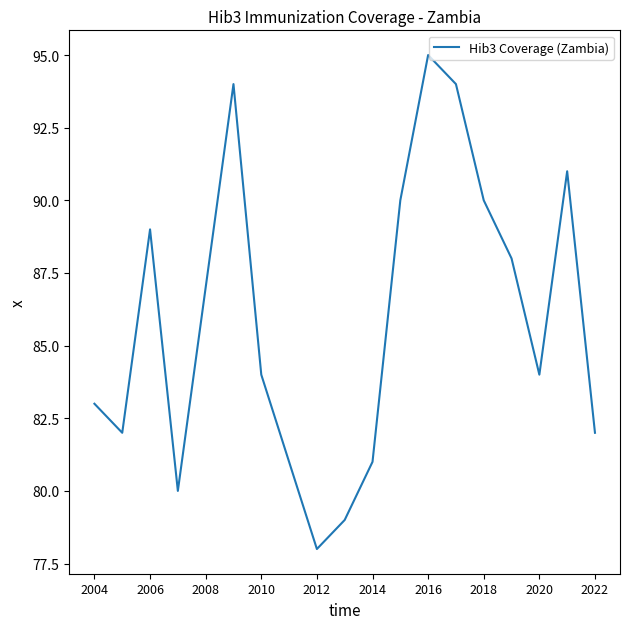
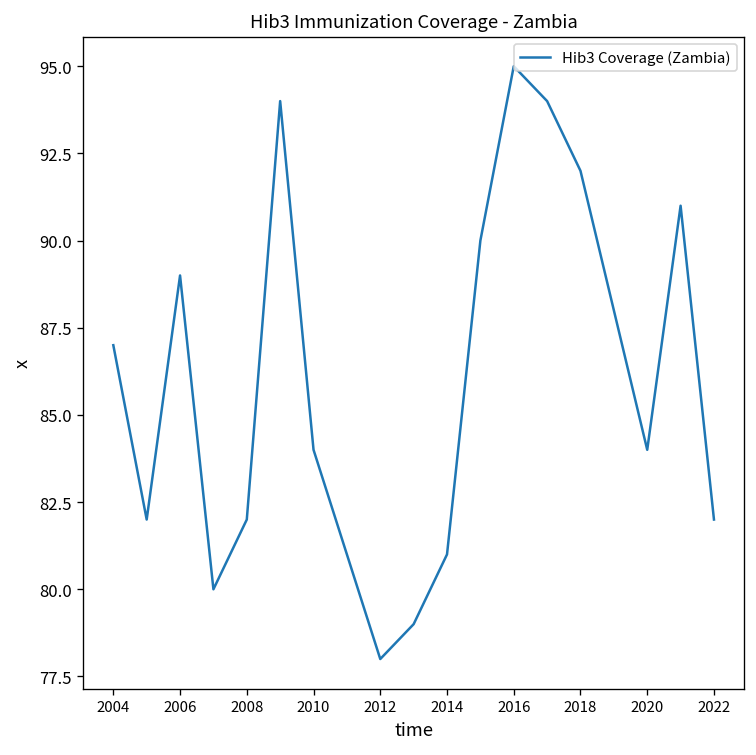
2004: 83 -> 87
2008: 87 -> 82
2018: 90 -> 92
